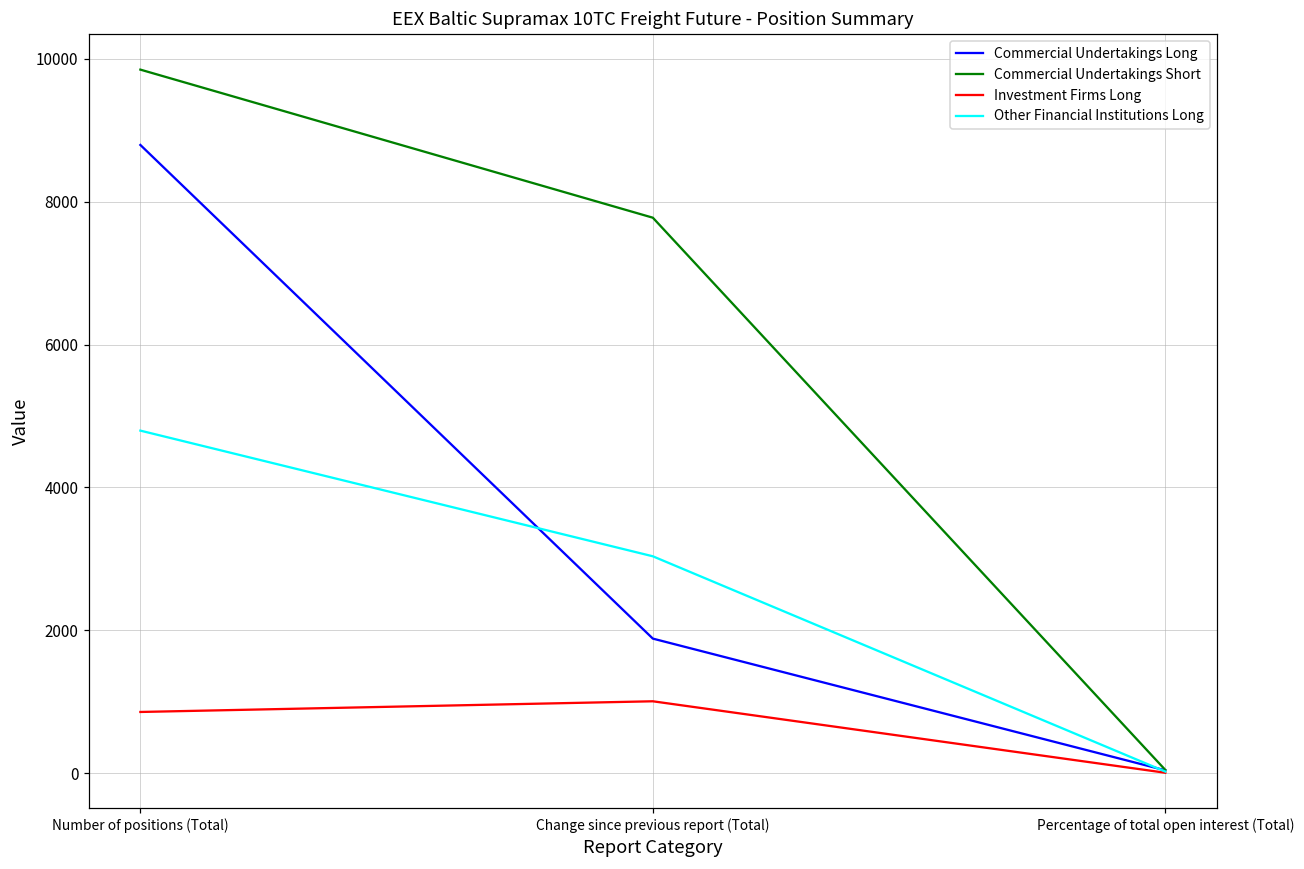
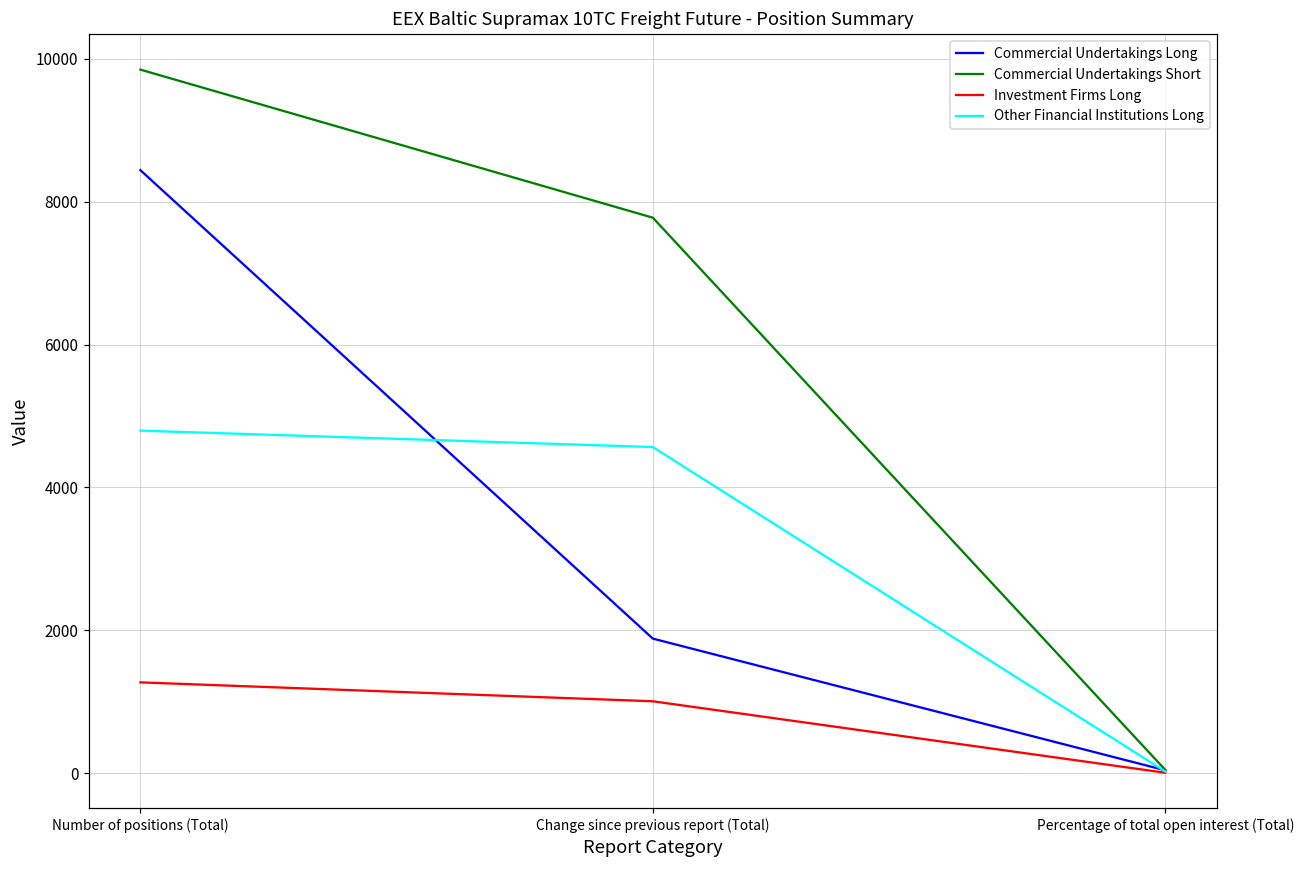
Commercial Undertakings Long, Number of positions (Total): 8800 -> 8400
Investment Firms Long, Number of positions (Total): 900 -> 1300
Other Financial Institutions Long, Change since previous report (Total): 3000 -> 4600
